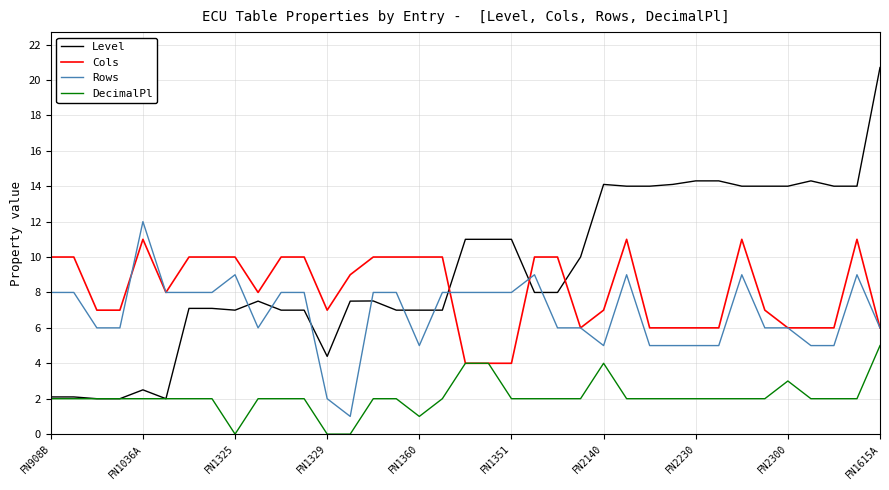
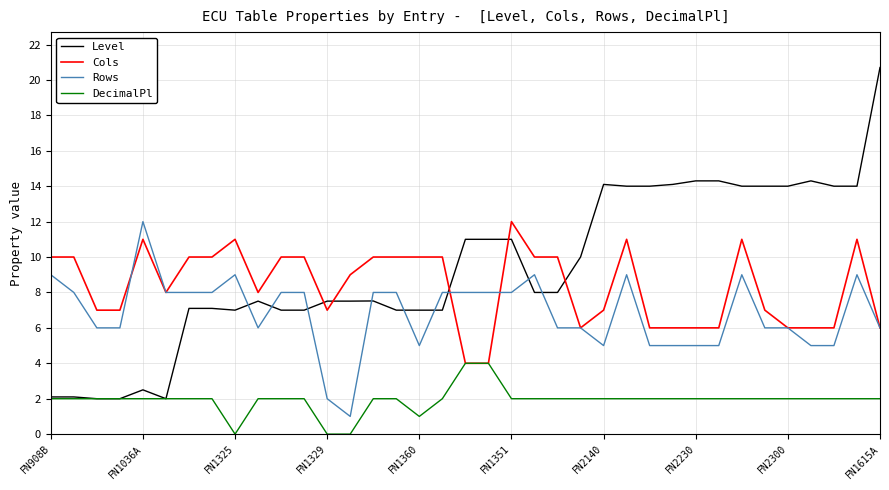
Rows, FN908B: 8 -> 9
Cols, FN1325: 10 -> 11
Level, FN1329: 4.4 -> 7.5
Cols, FN1351: 4 -> 12
DecimalPl, FN2140: 4 -> 2
DecimalPl, FN2300: 3 -> 2
DecimalPl, FN1615A: 5 -> 2
